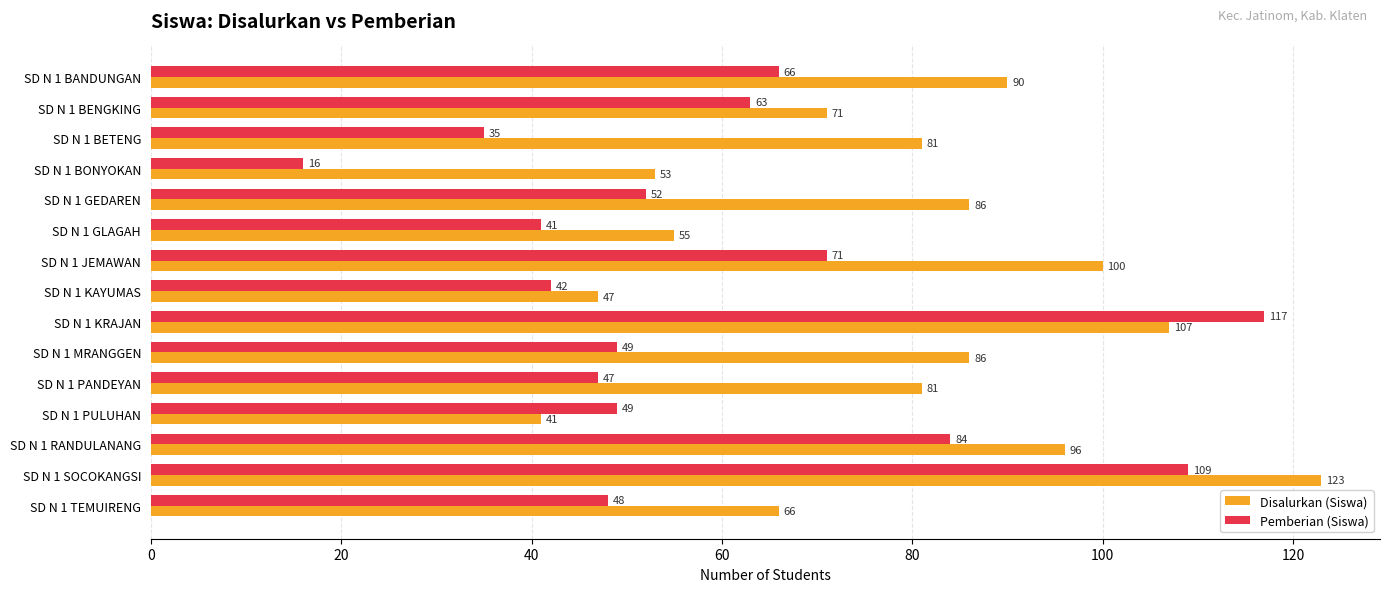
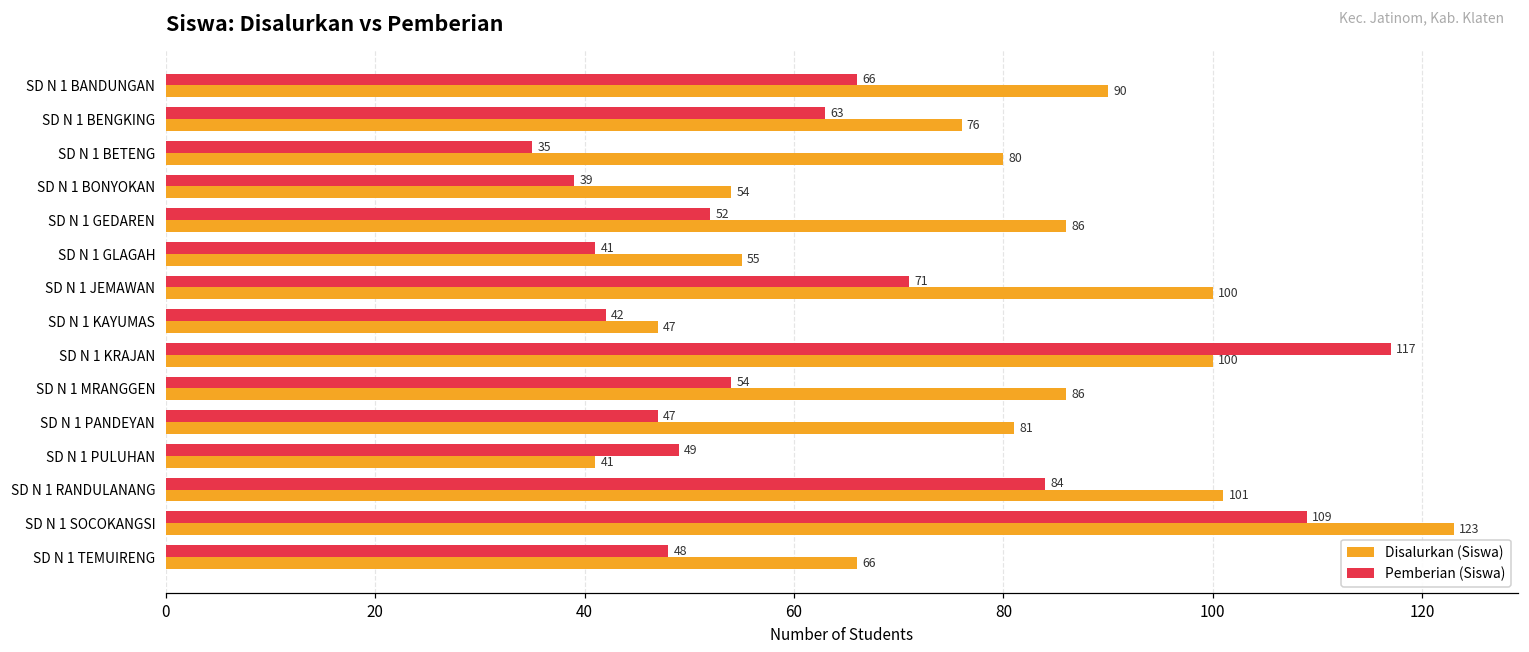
Disalurkan (Siswa), SD N 1 BENGKING: 71 -> 76
Disalurkan (Siswa), SD N 1 BETENG: 81 -> 80
Pemberian (Siswa), SD N 1 BONYOKAN: 16 -> 39
Disalurkan (Siswa), SD N 1 BONYOKAN: 53 -> 54
Disalurkan (Siswa), SD N 1 KRAJAN: 107 -> 100
Pemberian (Siswa), SD N 1 MRANGGEN: 49 -> 54
Disalurkan (Siswa), SD N 1 RANDULANANG: 96 -> 101
